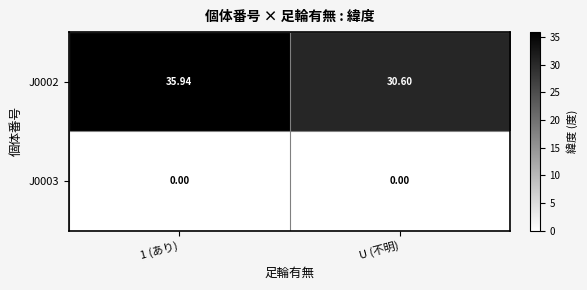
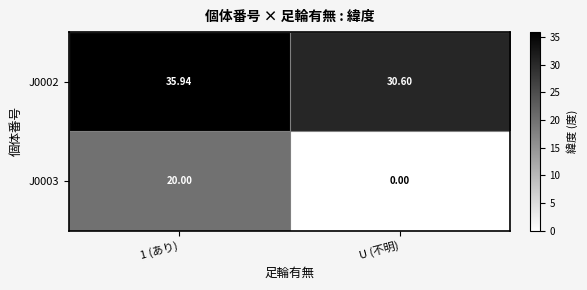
J0003, 1 (あり): 0.00 -> 20.00
